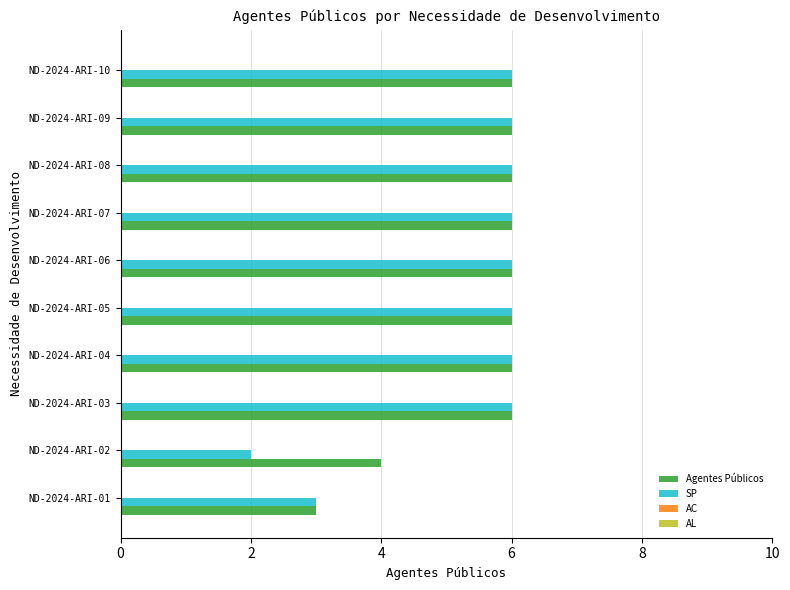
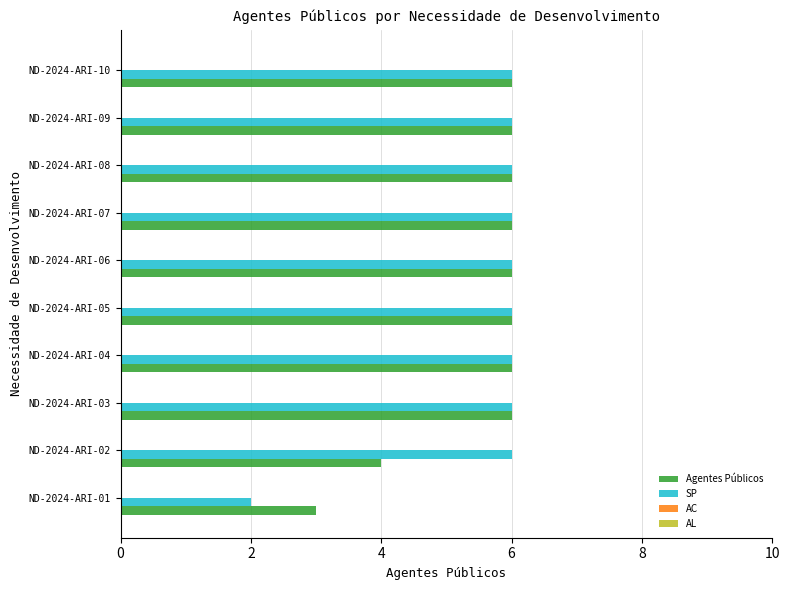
SP, ND-2024-ARI-02: 2 -> 6
SP, ND-2024-ARI-01: 3 -> 2
